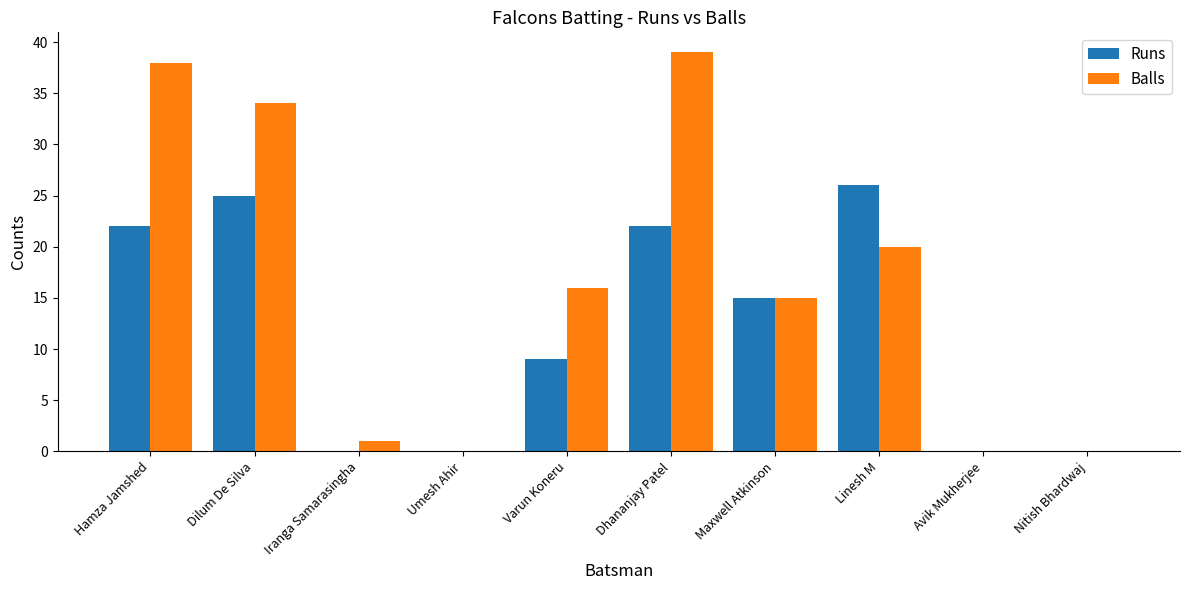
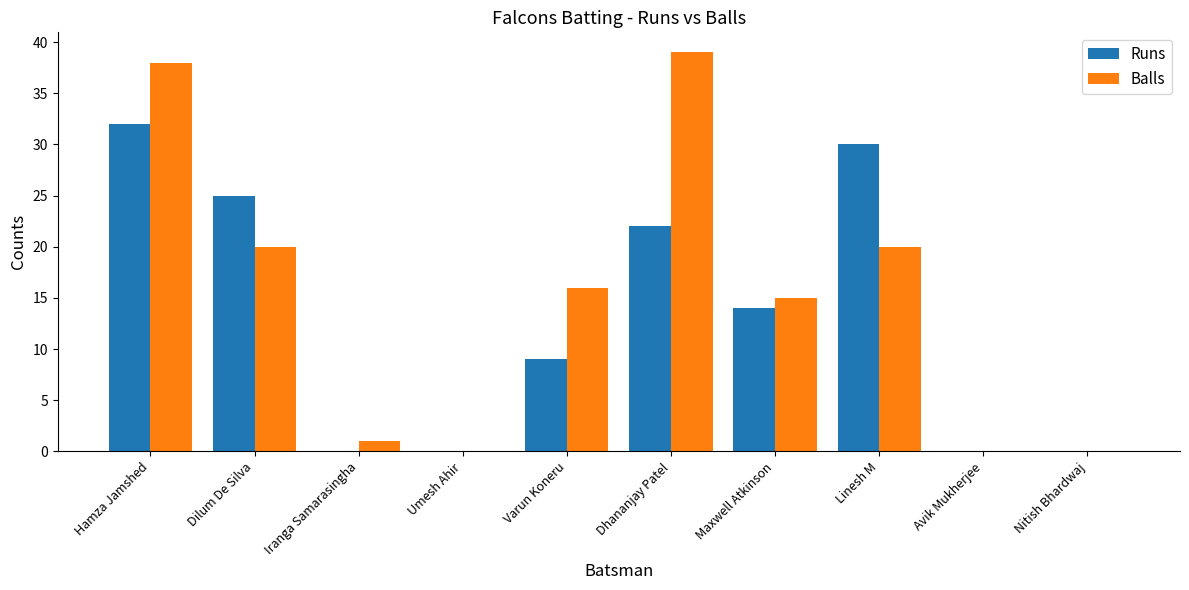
Runs, Hamza Jamshed: 22 -> 32
Balls, Dilum De Silva: 34 -> 20
Runs, Maxwell Atkinson: 15 -> 14
Runs, Linesh M: 26 -> 30
